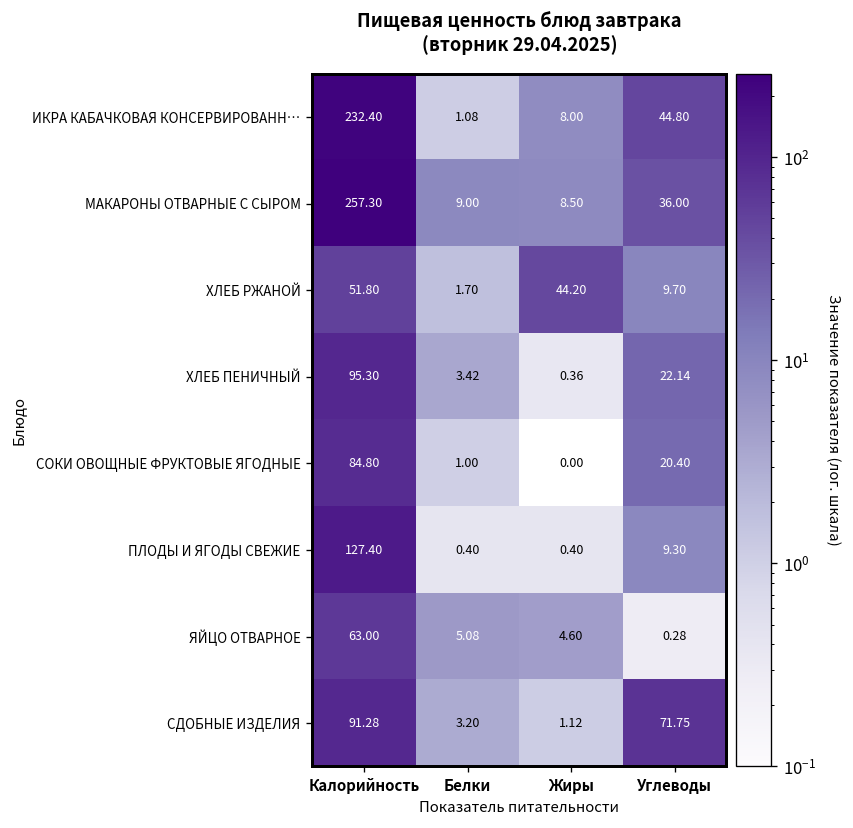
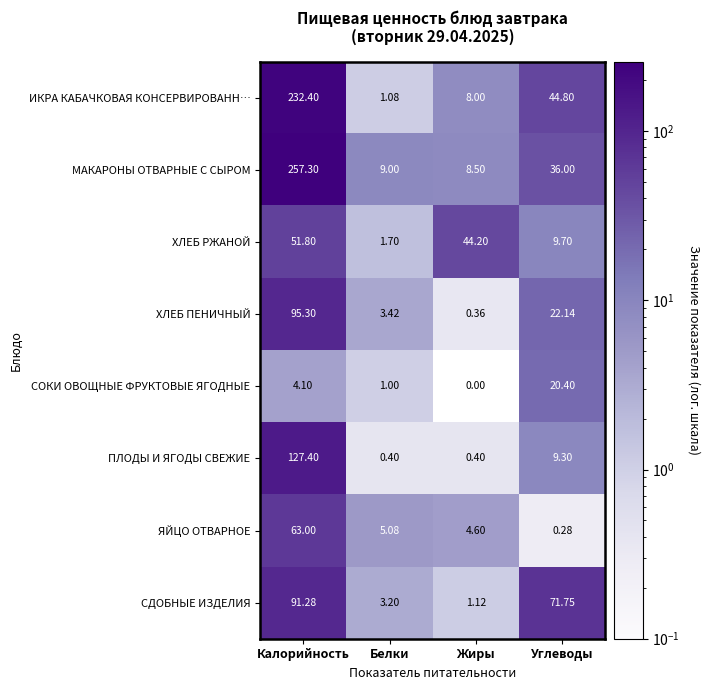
СОКИ ОВОЩНЫЕ ФРУКТОВЫЕ ЯГОДНЫЕ, Калорийность: 84.80 -> 4.10
